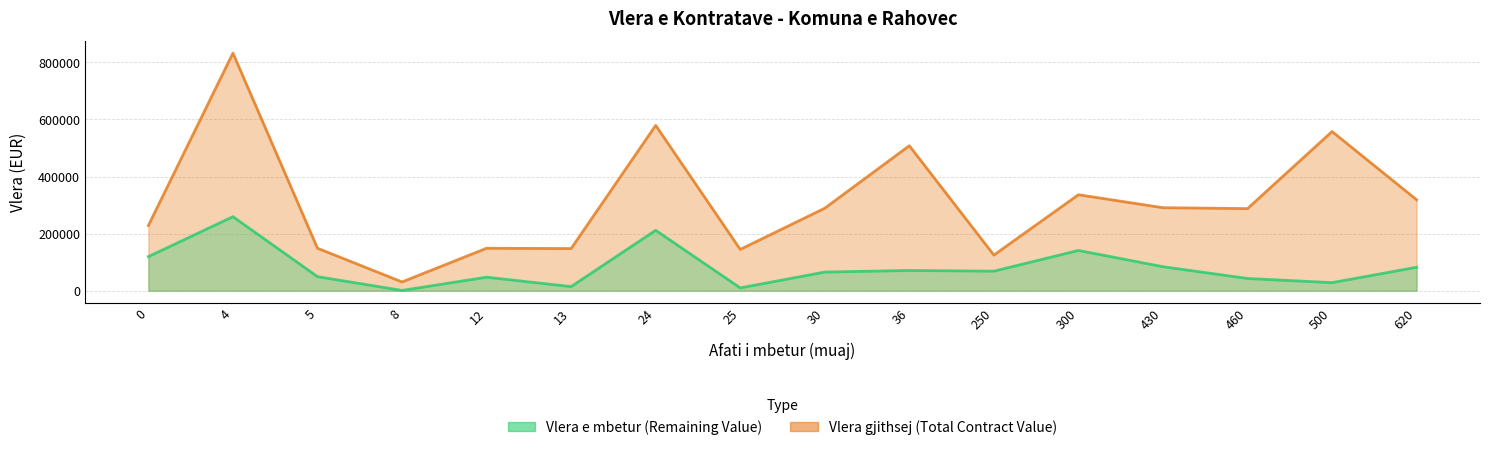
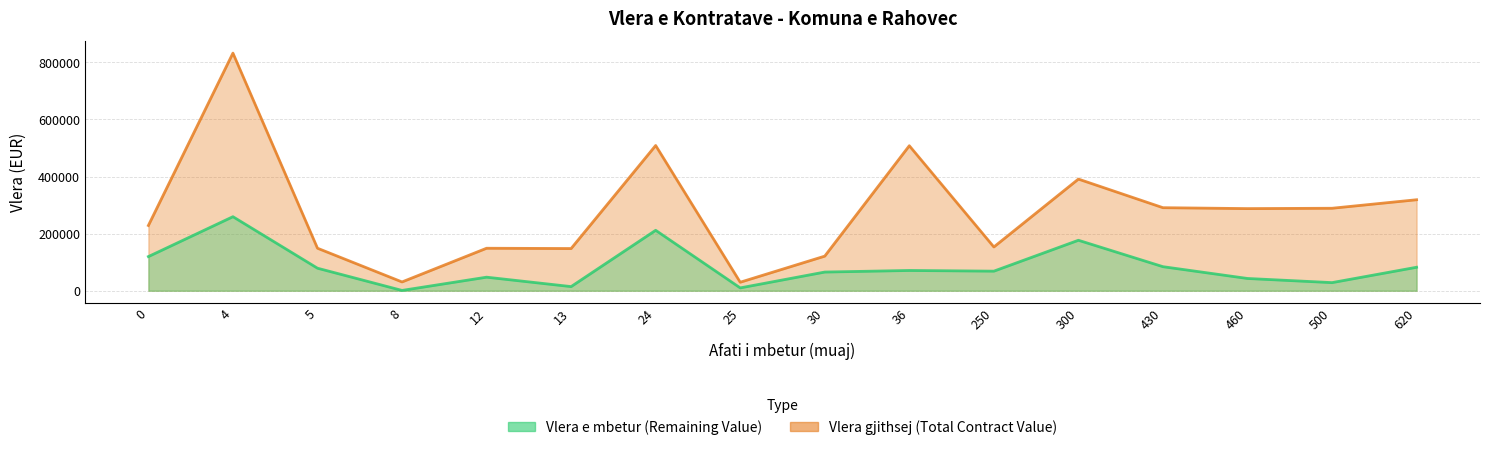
Vlera e mbetur (Remaining Value), 5: 50000 -> 80000
Vlera gjithsej (Total Contract Value), 24: 580000 -> 510000
Vlera gjithsej (Total Contract Value), 25: 140000 -> 30000
Vlera gjithsej (Total Contract Value), 30: 290000 -> 120000
Vlera gjithsej (Total Contract Value), 250: 120000 -> 150000
Vlera gjithsej (Total Contract Value), 300: 340000 -> 390000
Vlera e mbetur (Remaining Value), 300: 140000 -> 180000
Vlera gjithsej (Total Contract Value), 500: 560000 -> 290000
